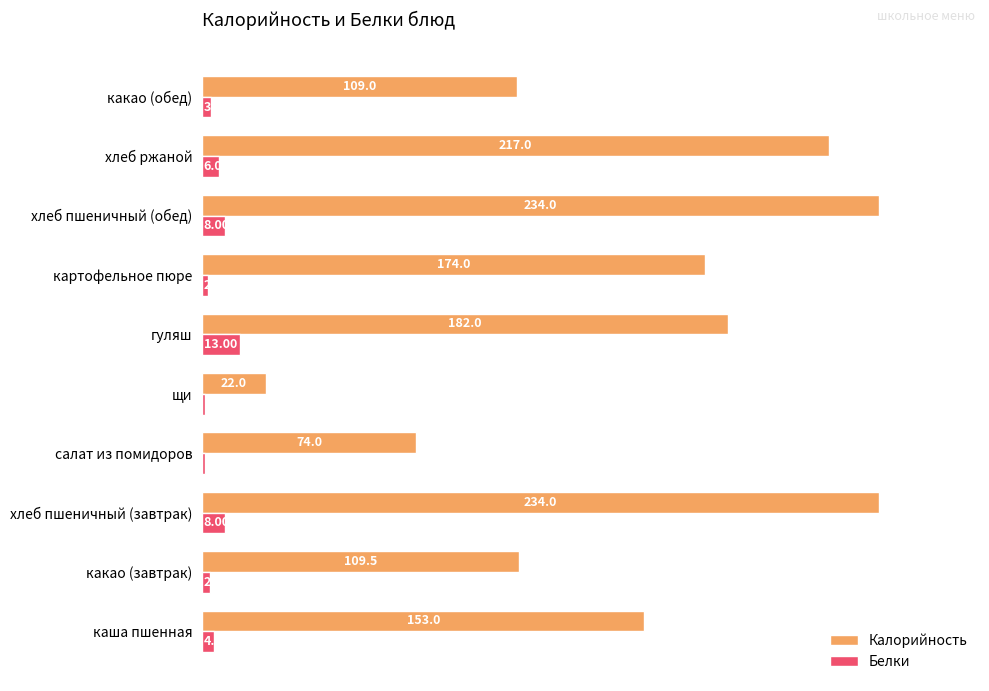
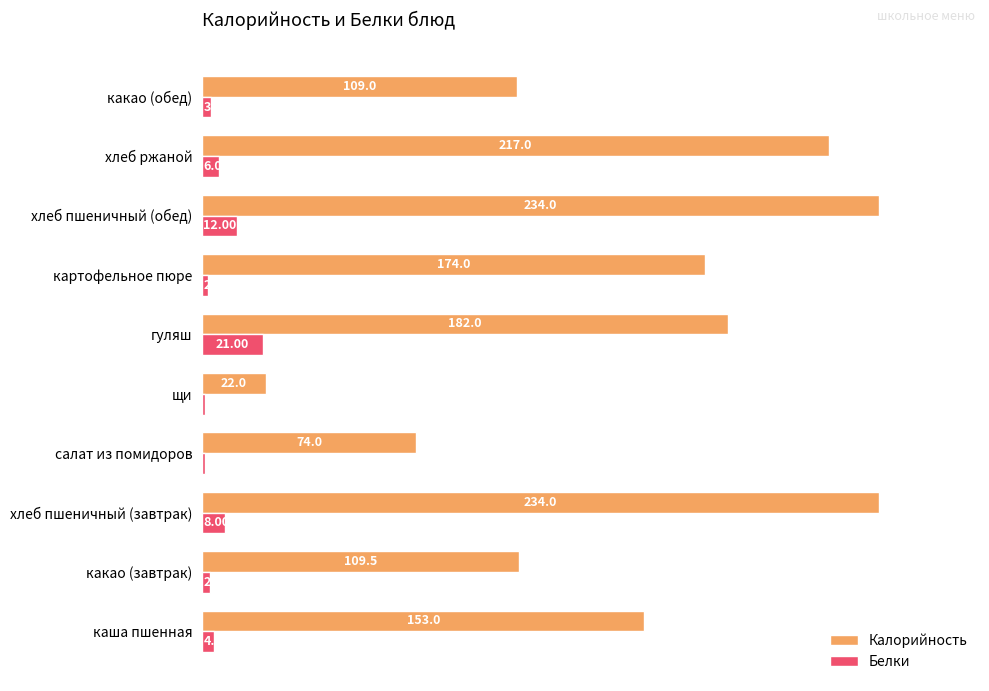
Белки, хлеб пшеничный (обед): 8.00 -> 12.00
Белки, гуляш: 13.00 -> 21.00
